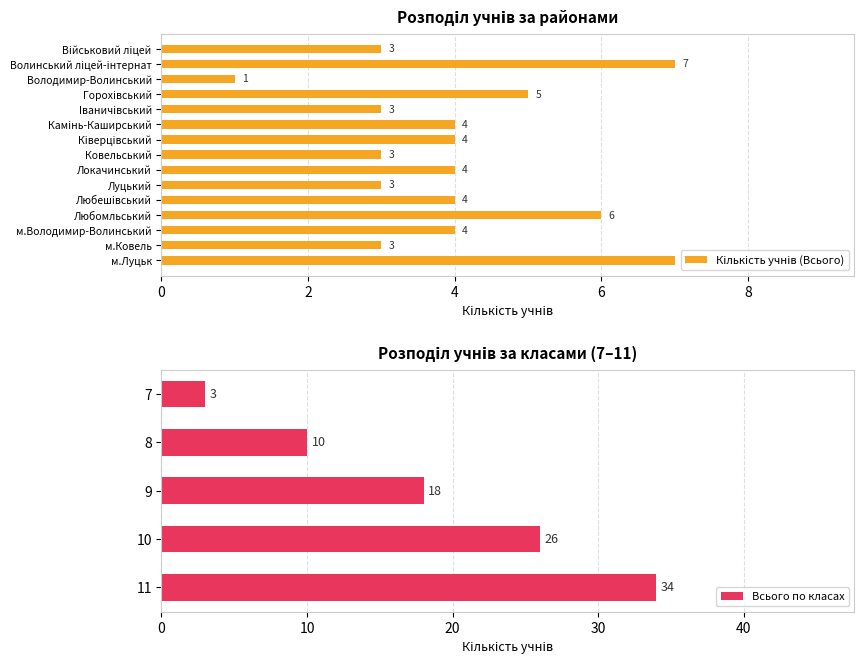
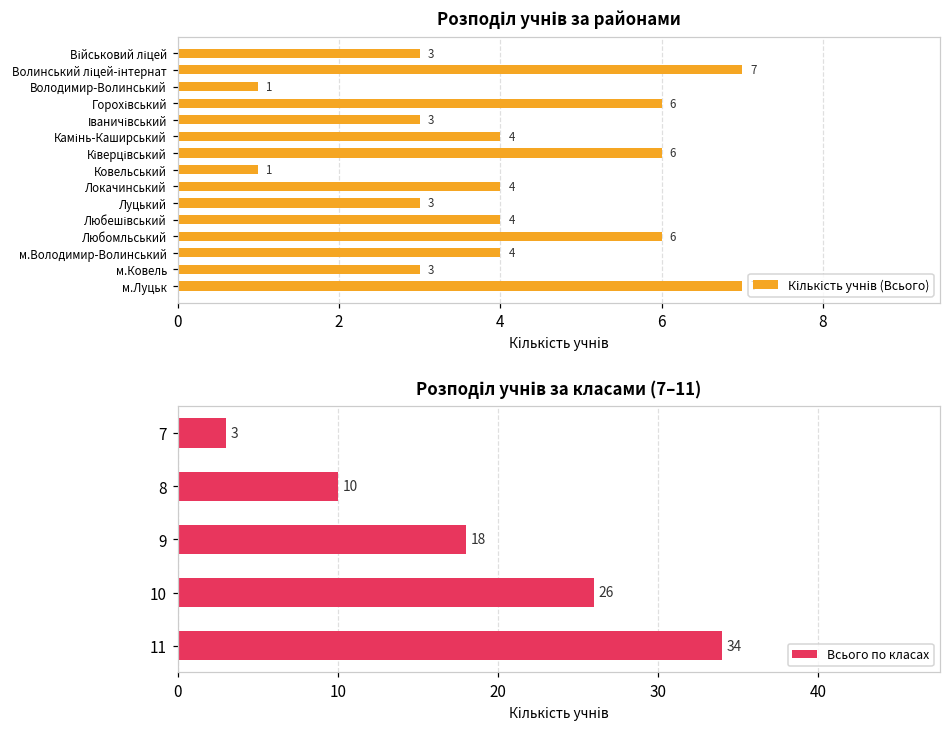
Розподіл учнів за районами, Горохівський: 5 -> 6
Розподіл учнів за районами, Ківерцівський: 4 -> 6
Розподіл учнів за районами, Ковельський: 3 -> 1
